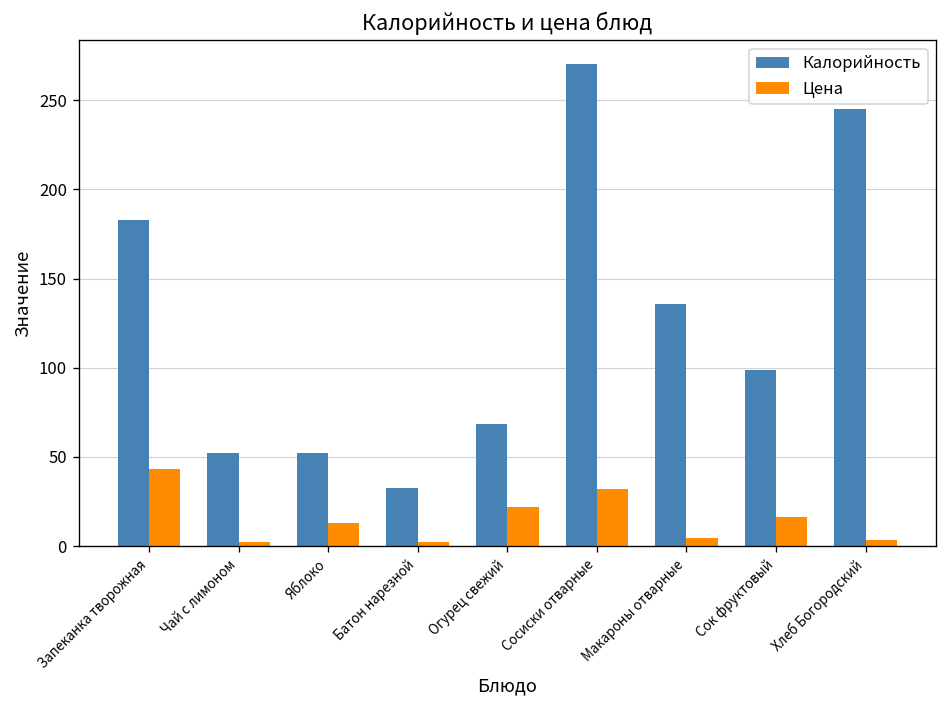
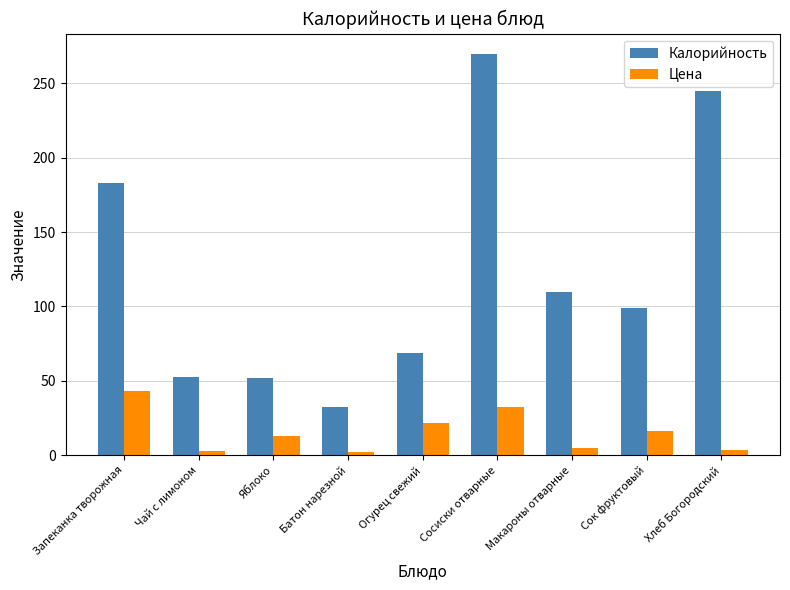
Калорийность, Макароны отварные: 136 -> 110
